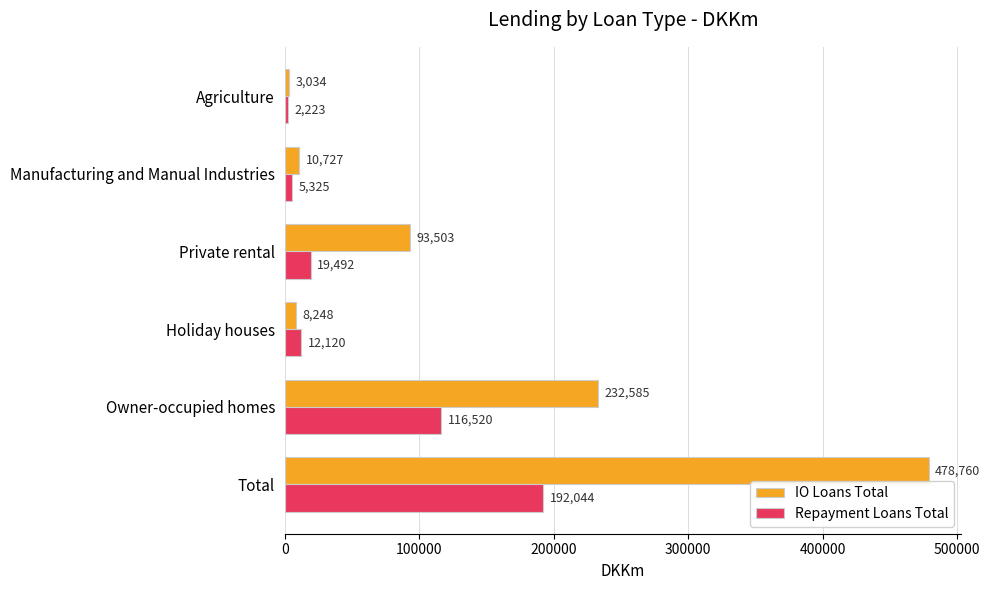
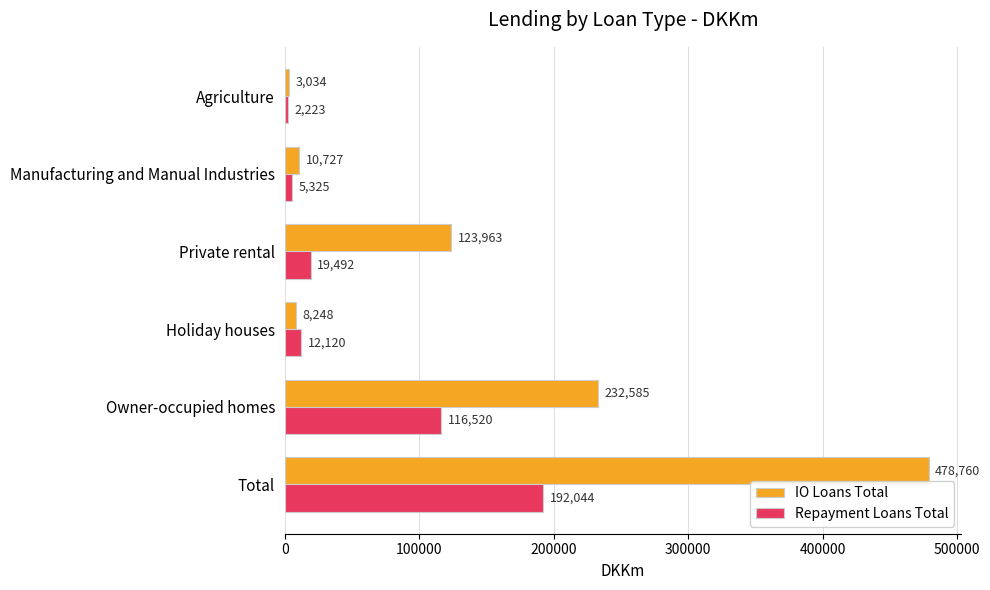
IO Loans Total, Private rental: 93,503 -> 123,963
